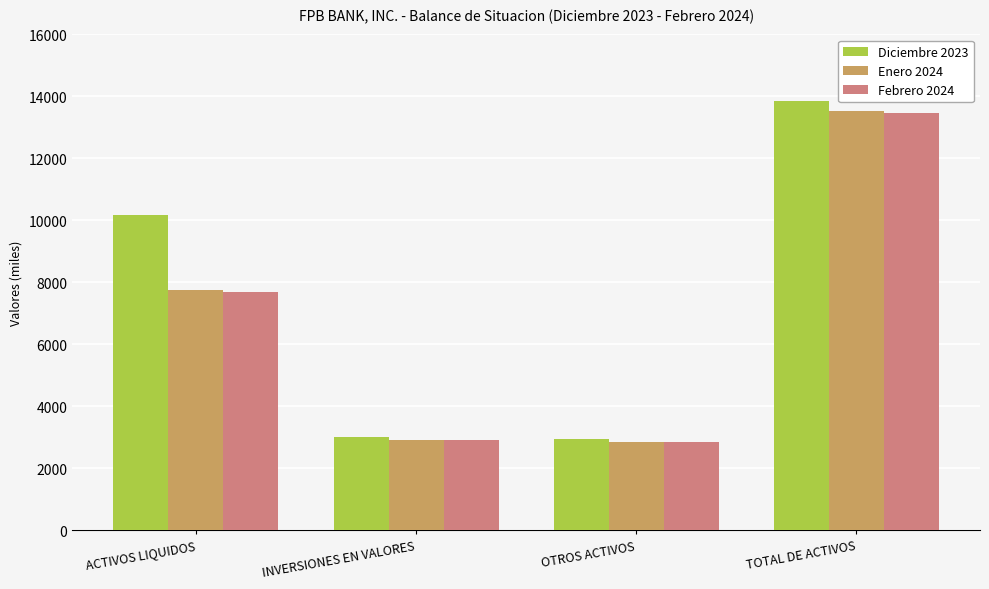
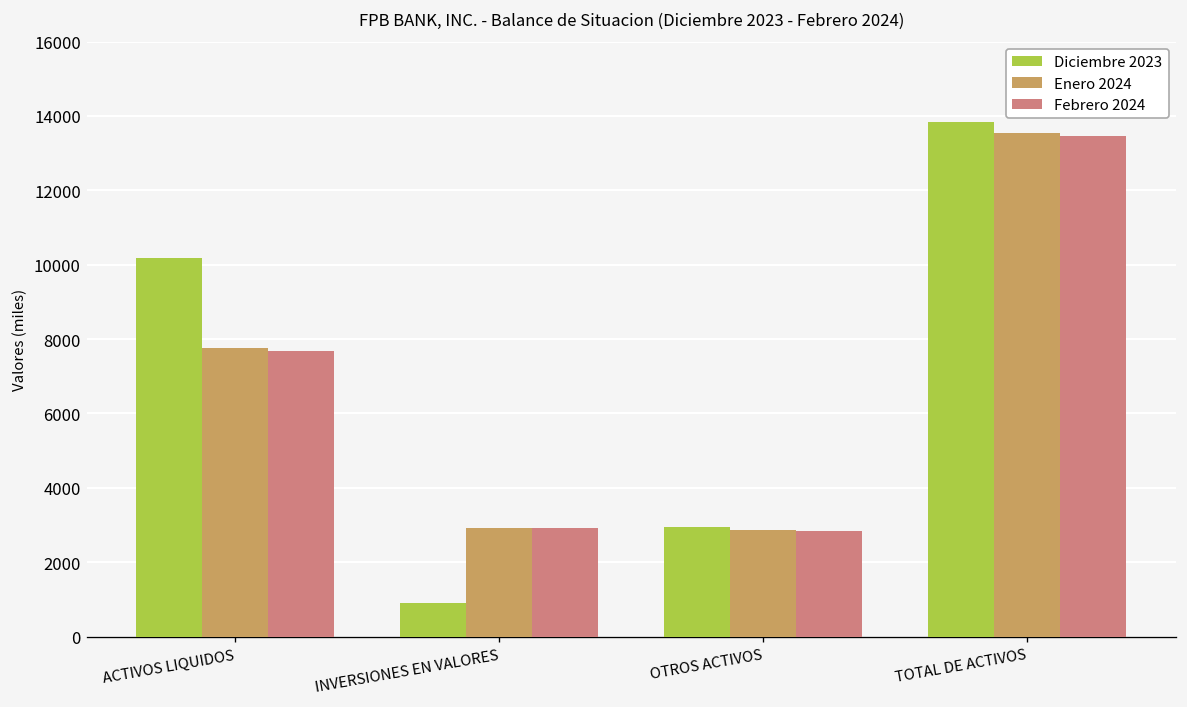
Diciembre 2023, INVERSIONES EN VALORES: 3000 -> 900
